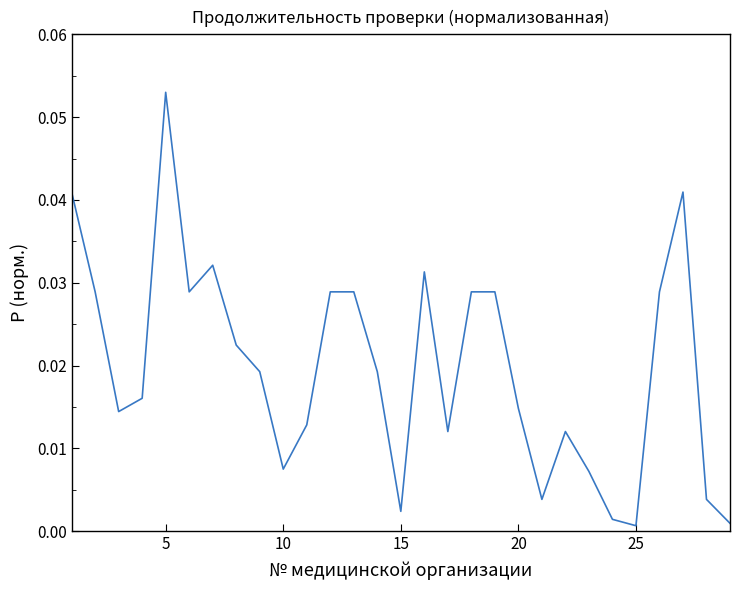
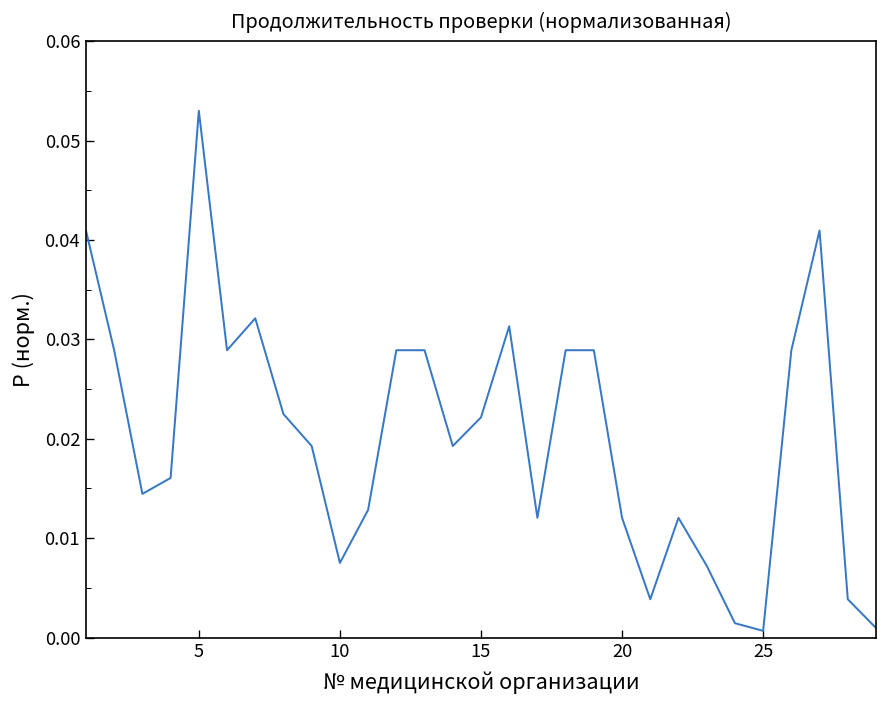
15: 0.002 -> 0.022
20: 0.015 -> 0.012
